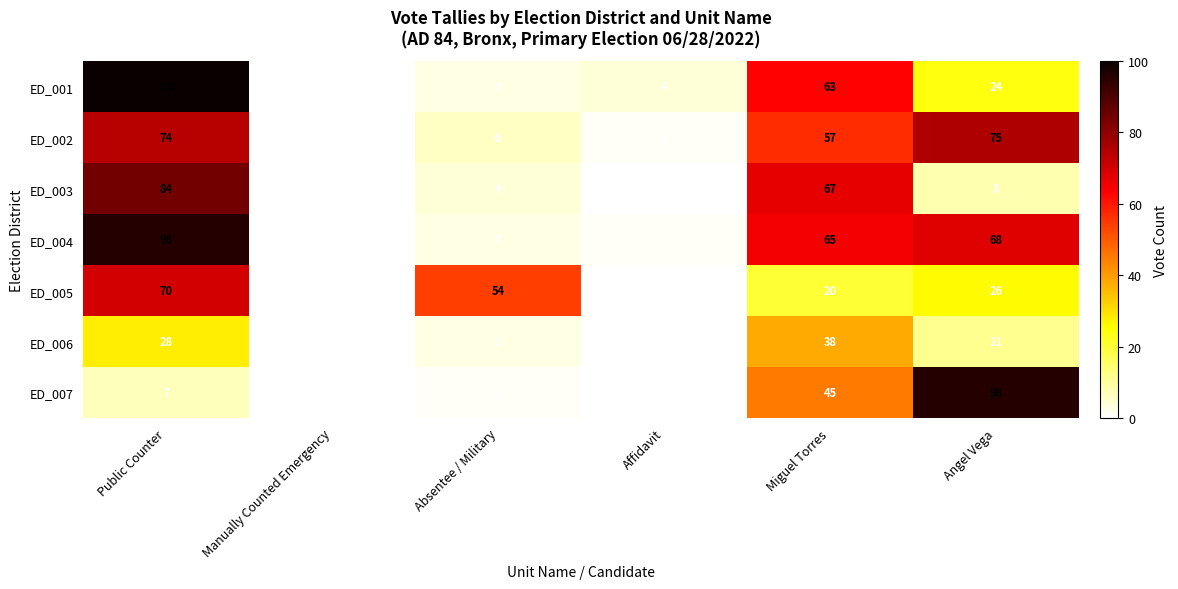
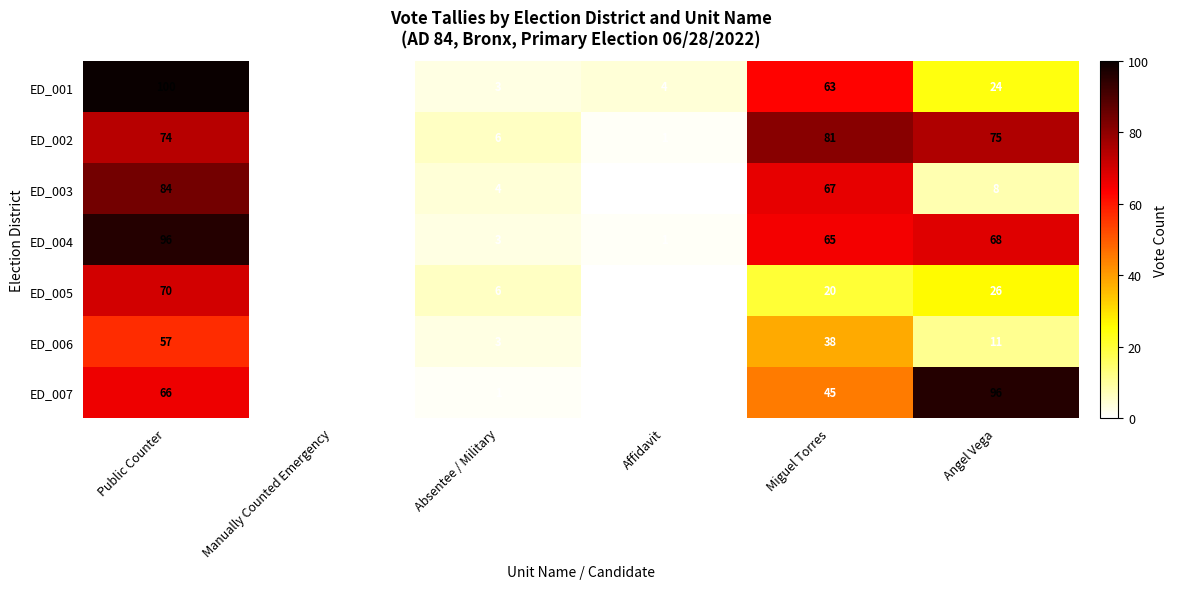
ED_002, Miguel Torres: 57 -> 81
ED_005, Absentee / Military: 54 -> 6
ED_006, Public Counter: 28 -> 57
ED_007, Public Counter: 7 -> 66
